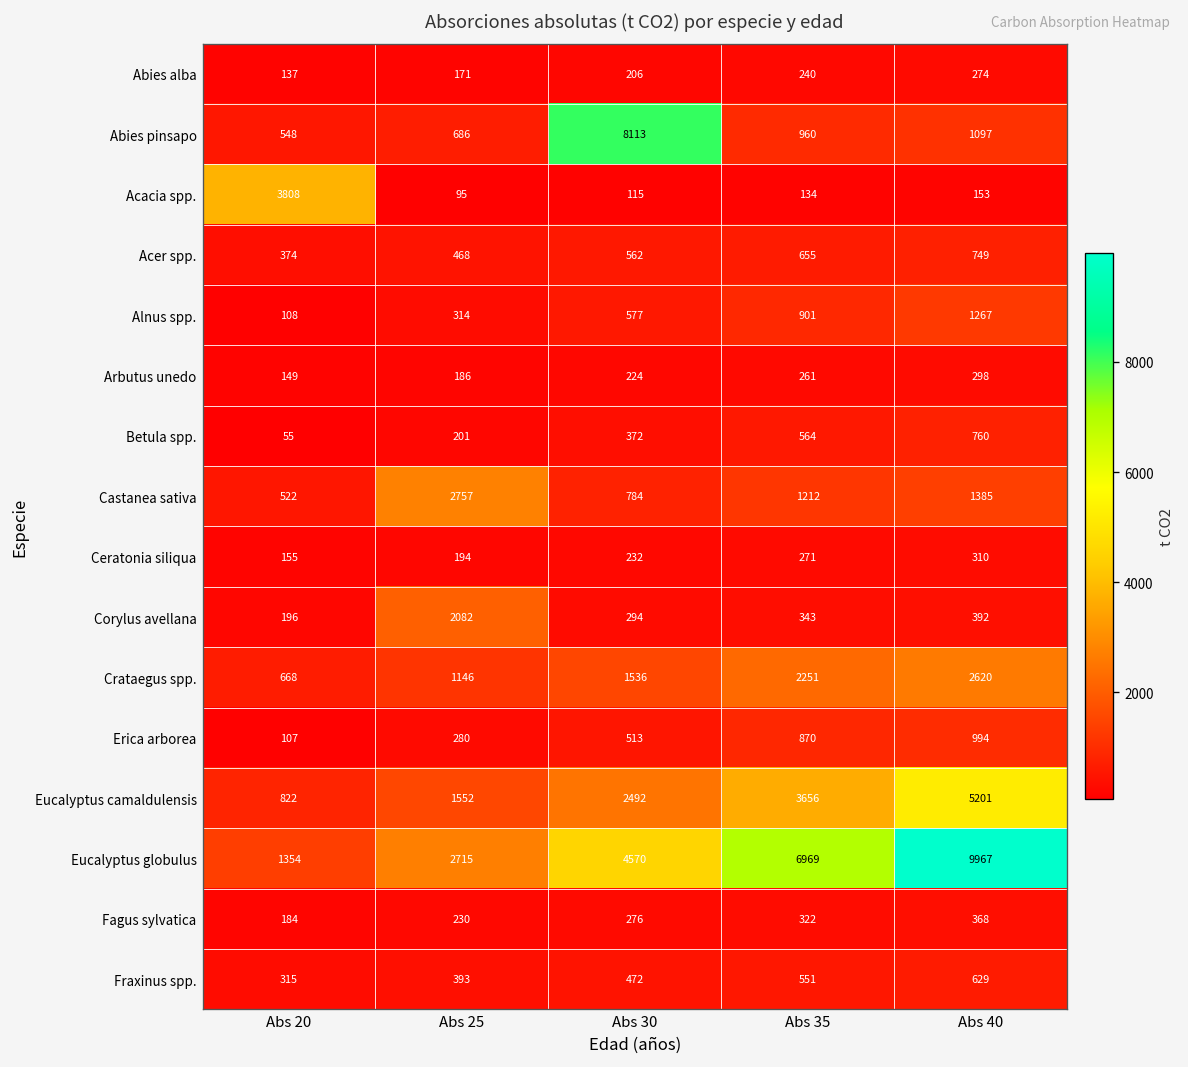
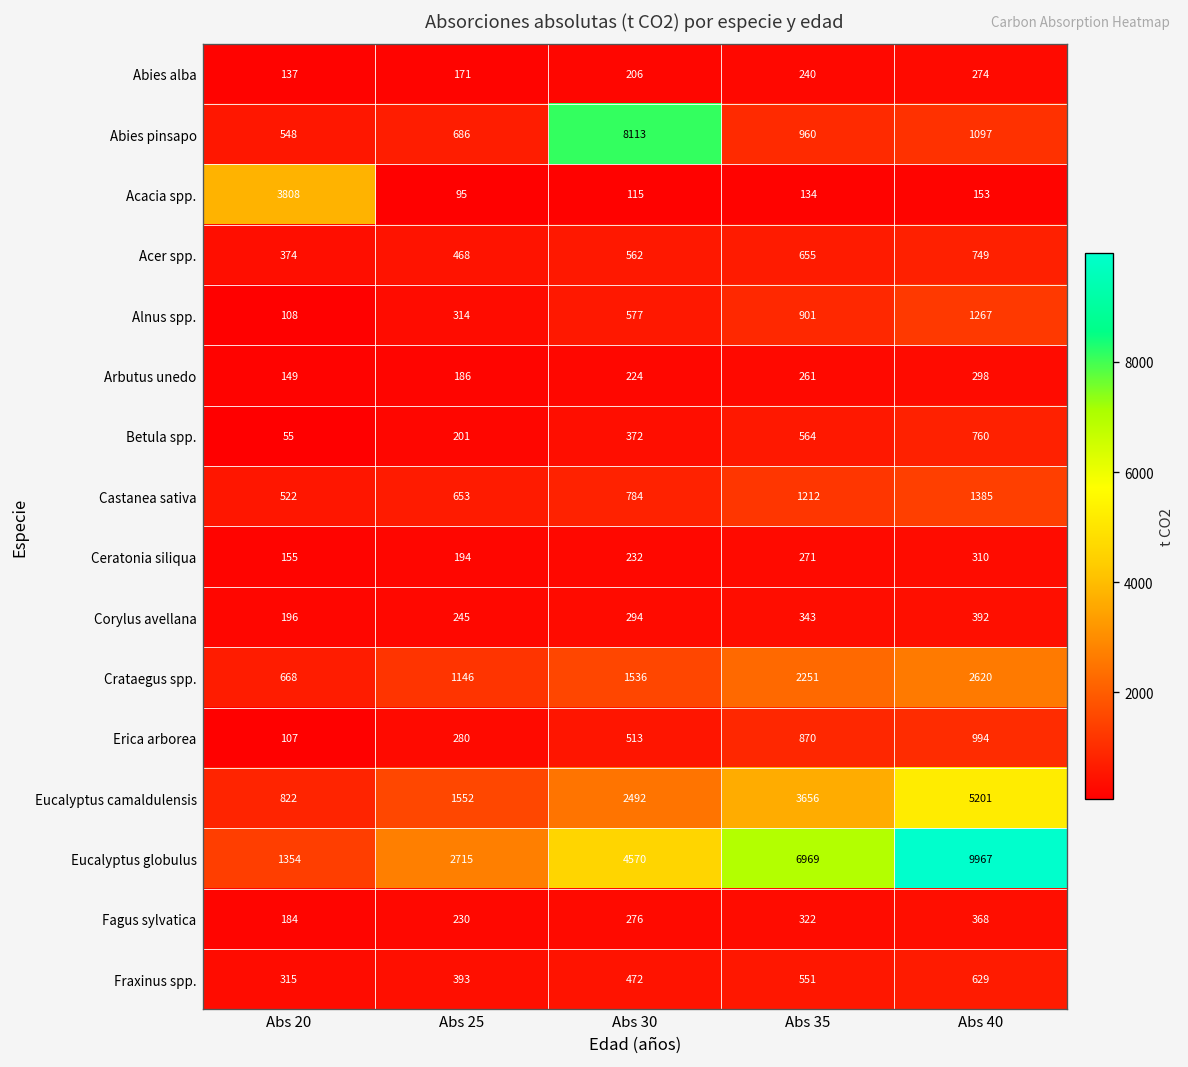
Castanea sativa, Abs 25: 2757 -> 653
Corylus avellana, Abs 25: 2082 -> 245
